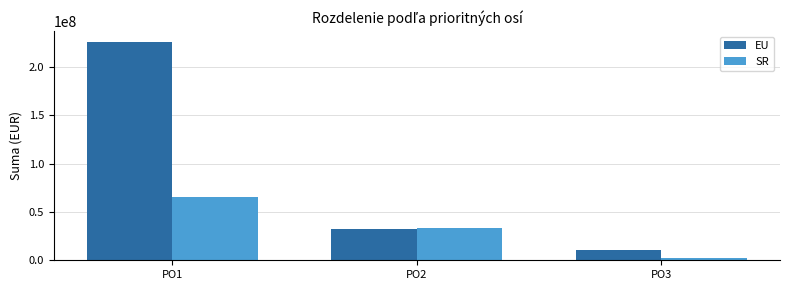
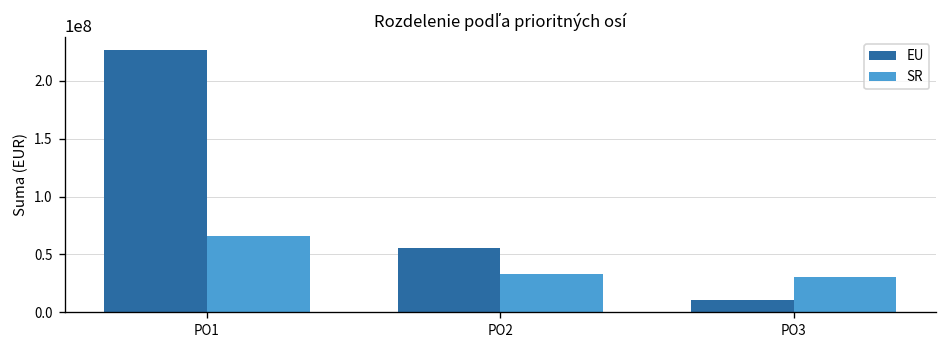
EU, PO2: 30000000 -> 60000000
SR, PO3: 0 -> 30000000
